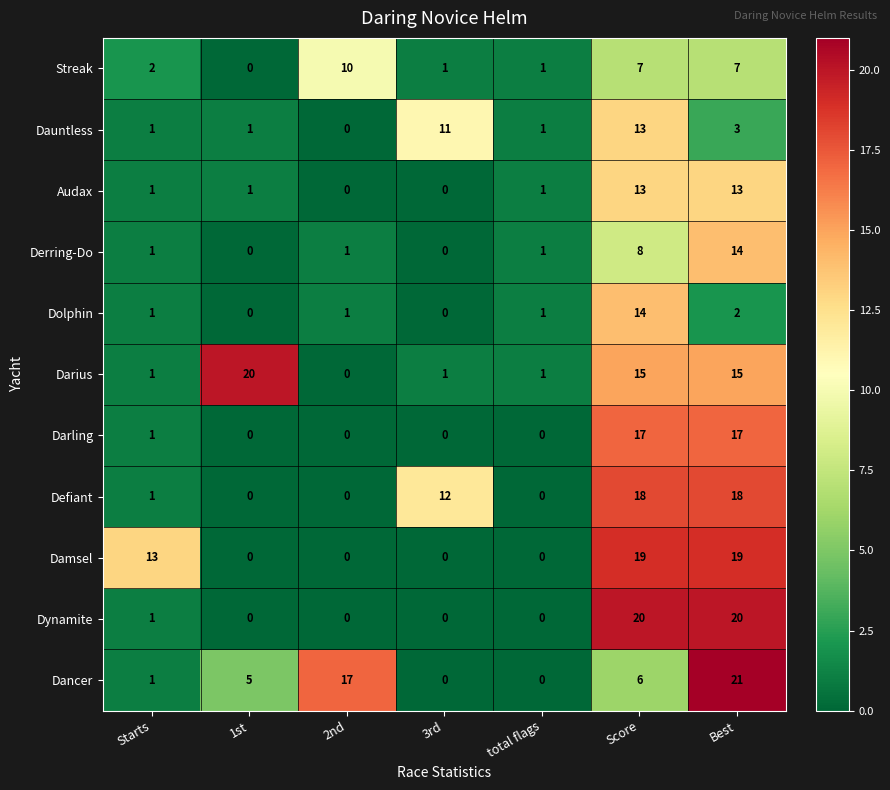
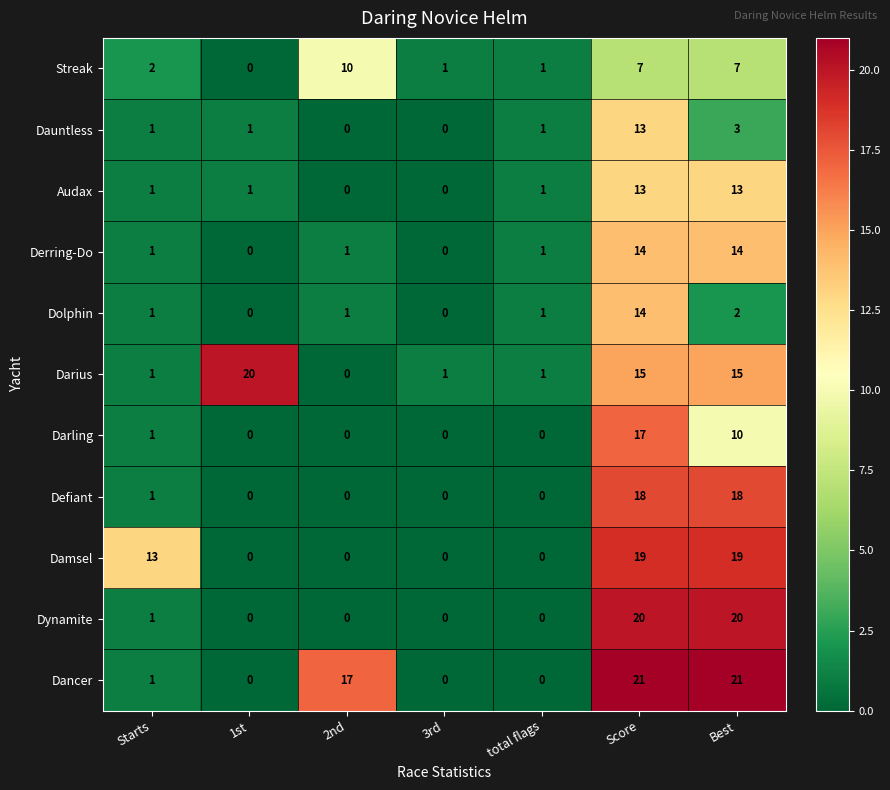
Dauntless, 3rd: 11 -> 0
Derring-Do, Score: 8 -> 14
Darling, Best: 17 -> 10
Defiant, 3rd: 12 -> 0
Dancer, 1st: 5 -> 0
Dancer, Score: 6 -> 21
